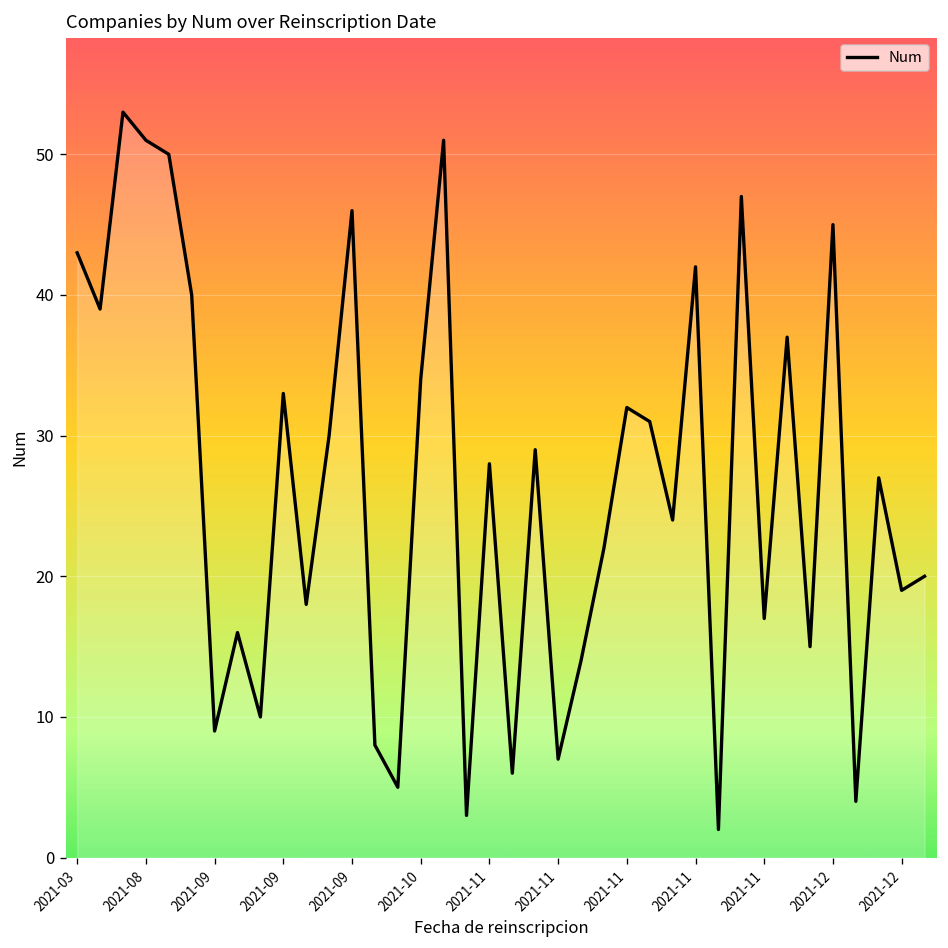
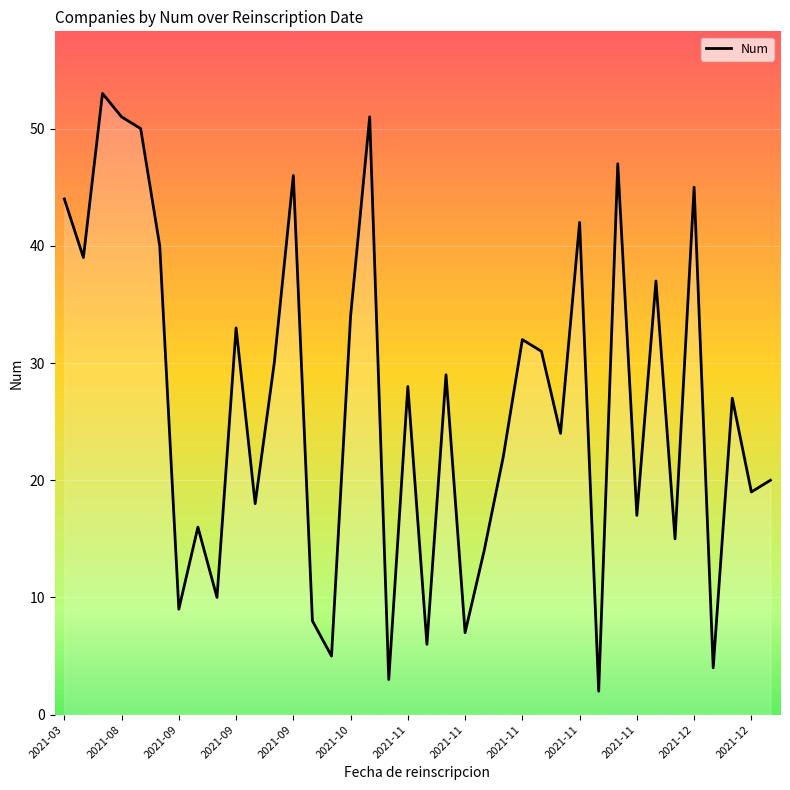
2021-03: 43 -> 44
